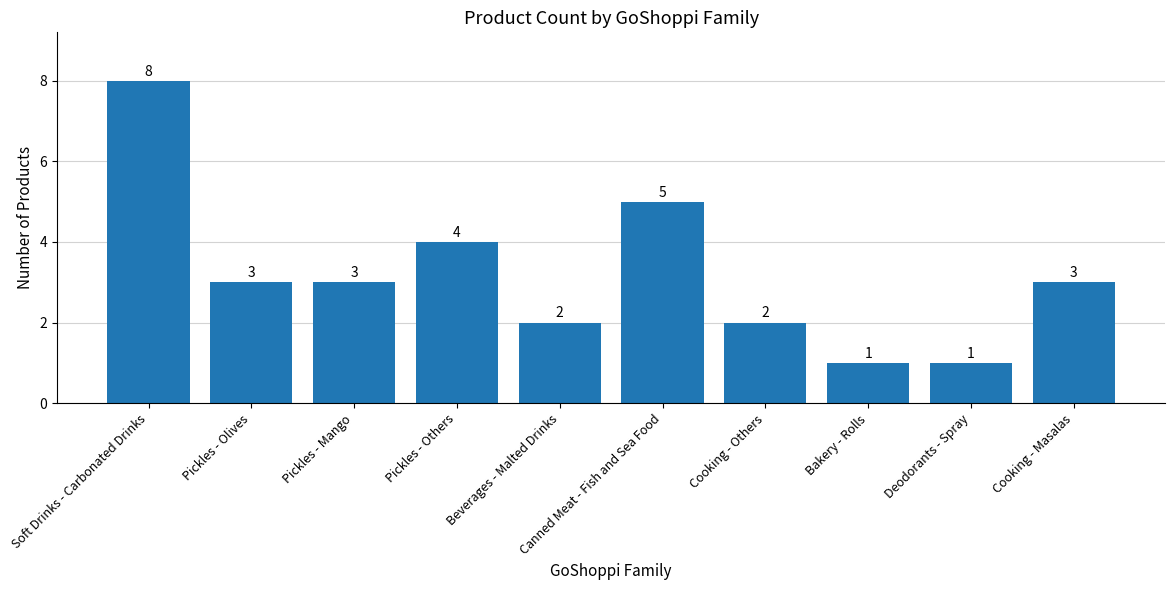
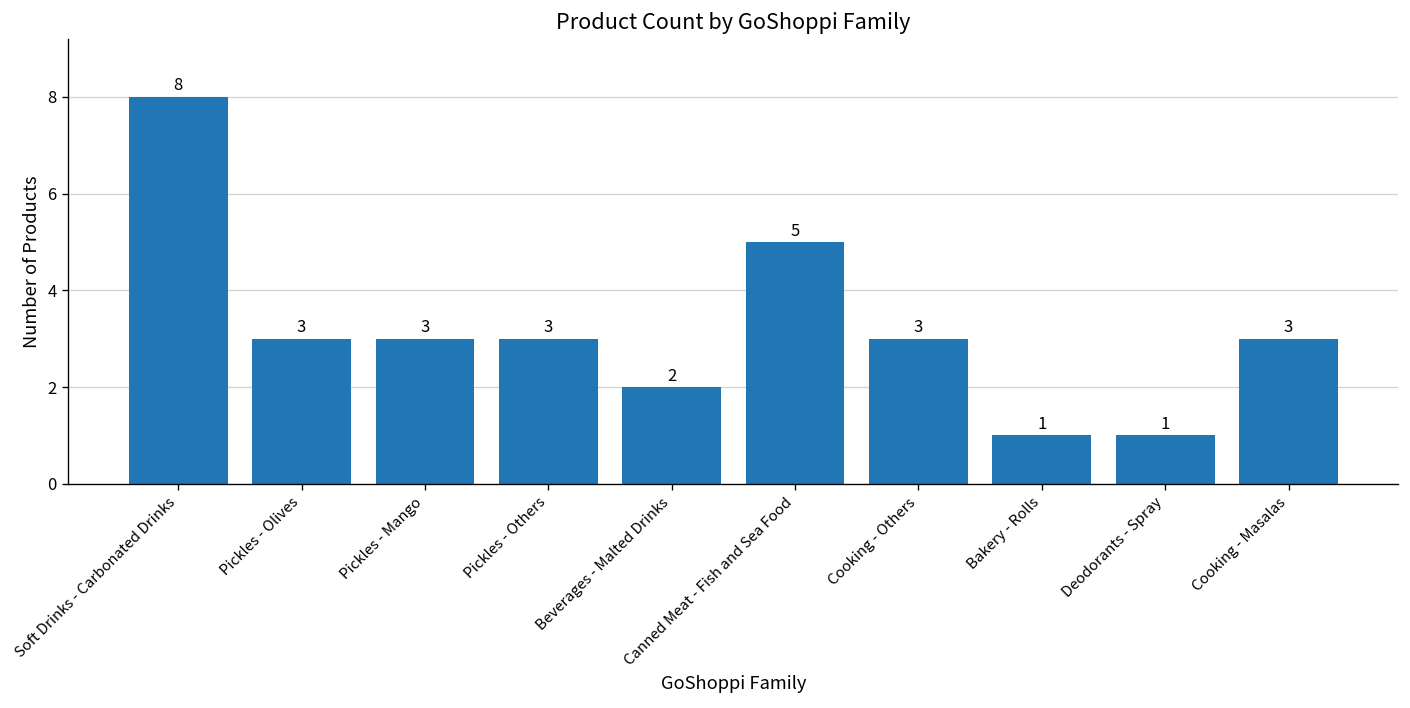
Pickles - Others: 4 -> 3
Cooking - Others: 2 -> 3
